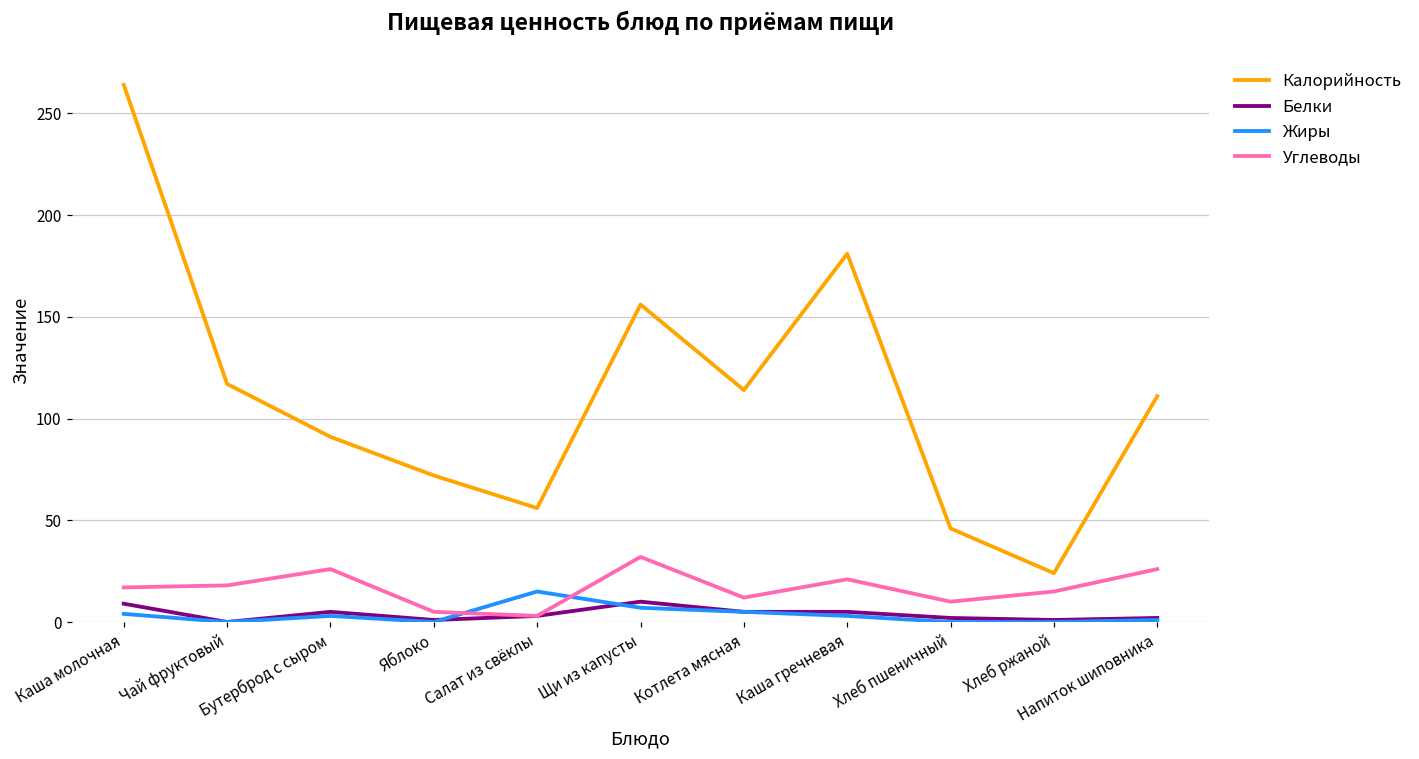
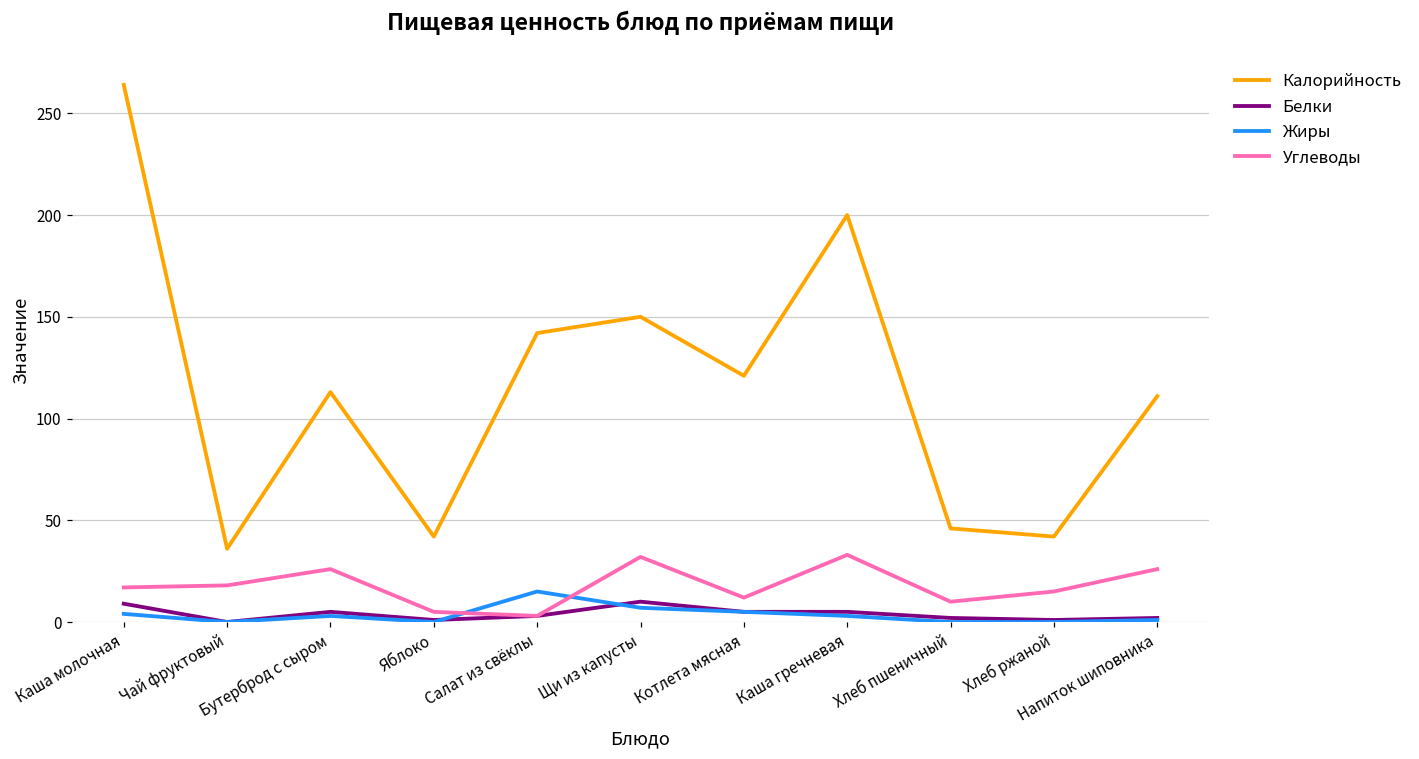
Калорийность, Чай фруктовый: 117 -> 36
Калорийность, Бутерброд с сыром: 91 -> 113
Калорийность, Яблоко: 72 -> 42
Калорийность, Салат из свёклы: 56 -> 142
Калорийность, Щи из капусты: 156 -> 150
Калорийность, Котлета мясная: 114 -> 121
Калорийность, Каша гречневая: 181 -> 200
Углеводы, Каша гречневая: 21 -> 33
Калорийность, Хлеб ржаной: 24 -> 42
